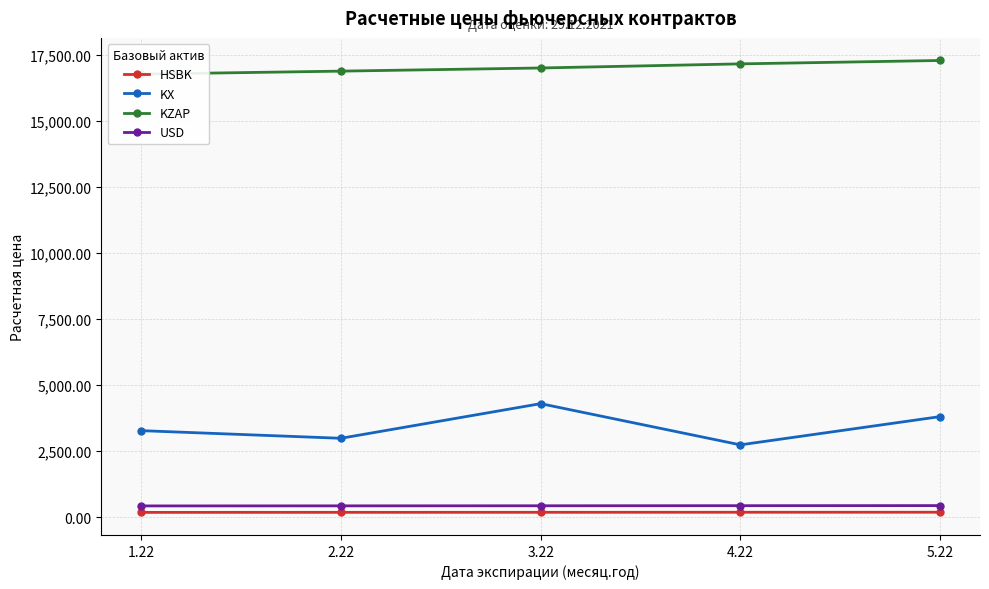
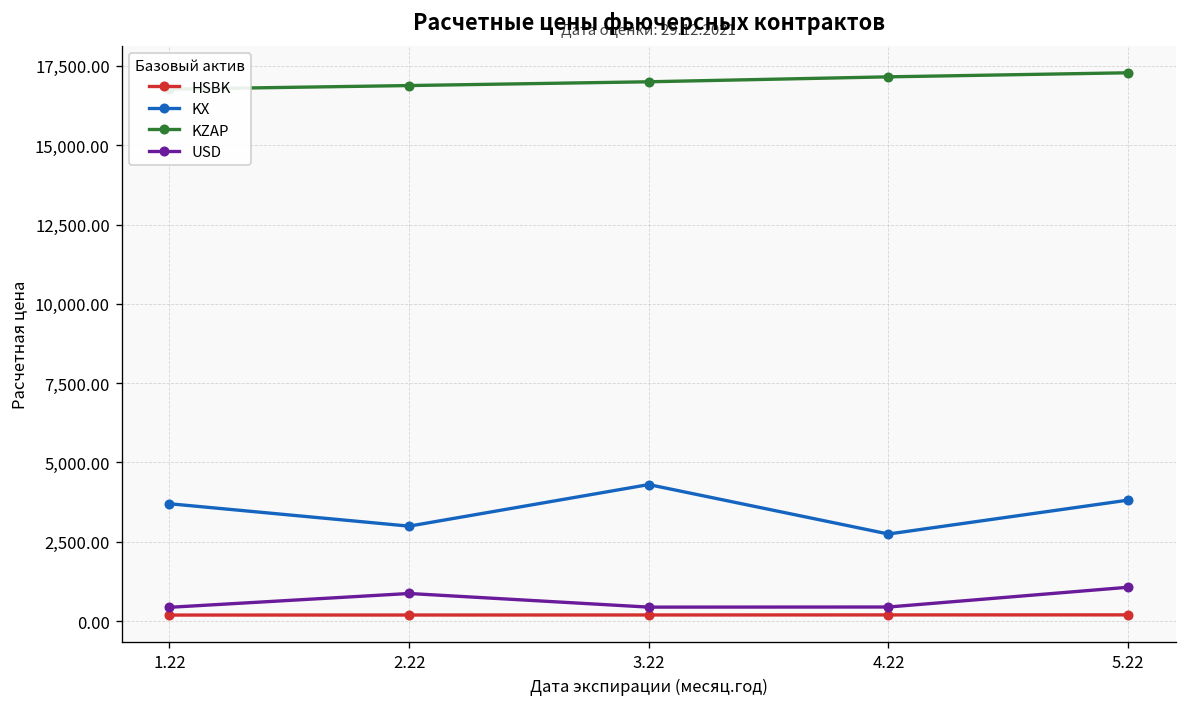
KX, 1.22: 3,300 -> 3,700
USD, 2.22: 400 -> 900
USD, 5.22: 400 -> 1,100
